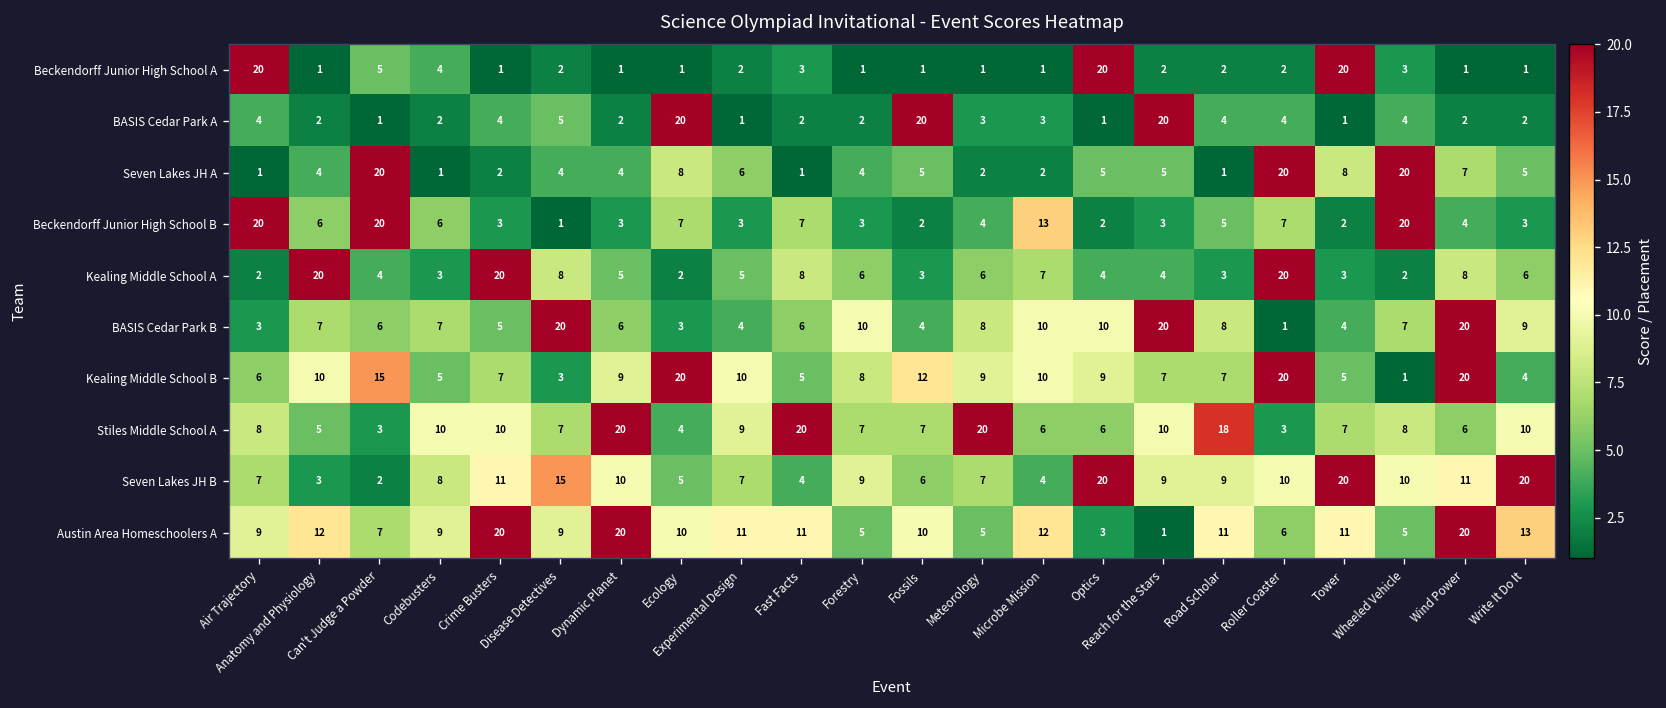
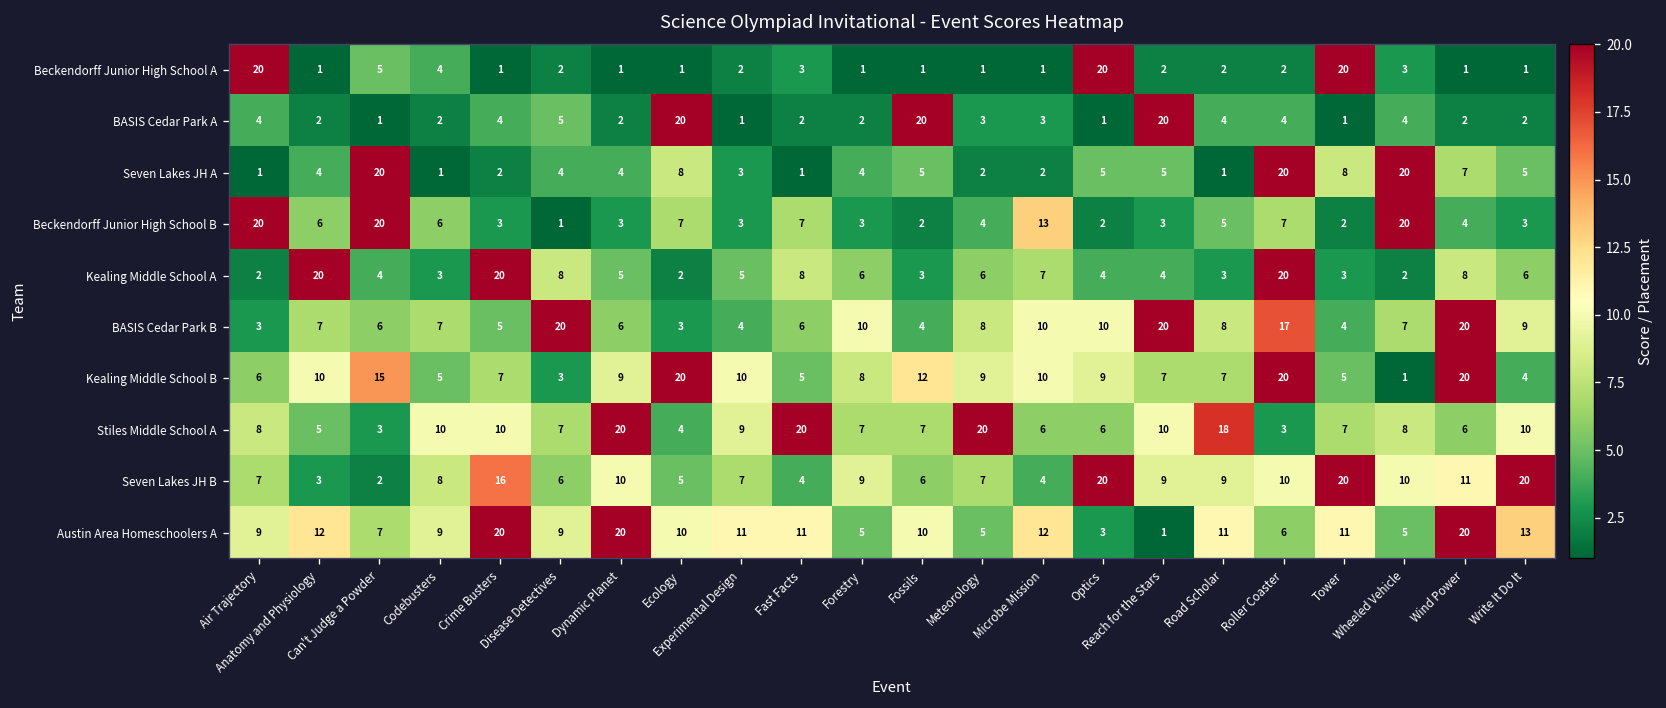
Seven Lakes JH A, Experimental Design: 6 -> 3
BASIS Cedar Park B, Roller Coaster: 1 -> 17
Seven Lakes JH B, Crime Busters: 11 -> 16
Seven Lakes JH B, Disease Detectives: 15 -> 6
